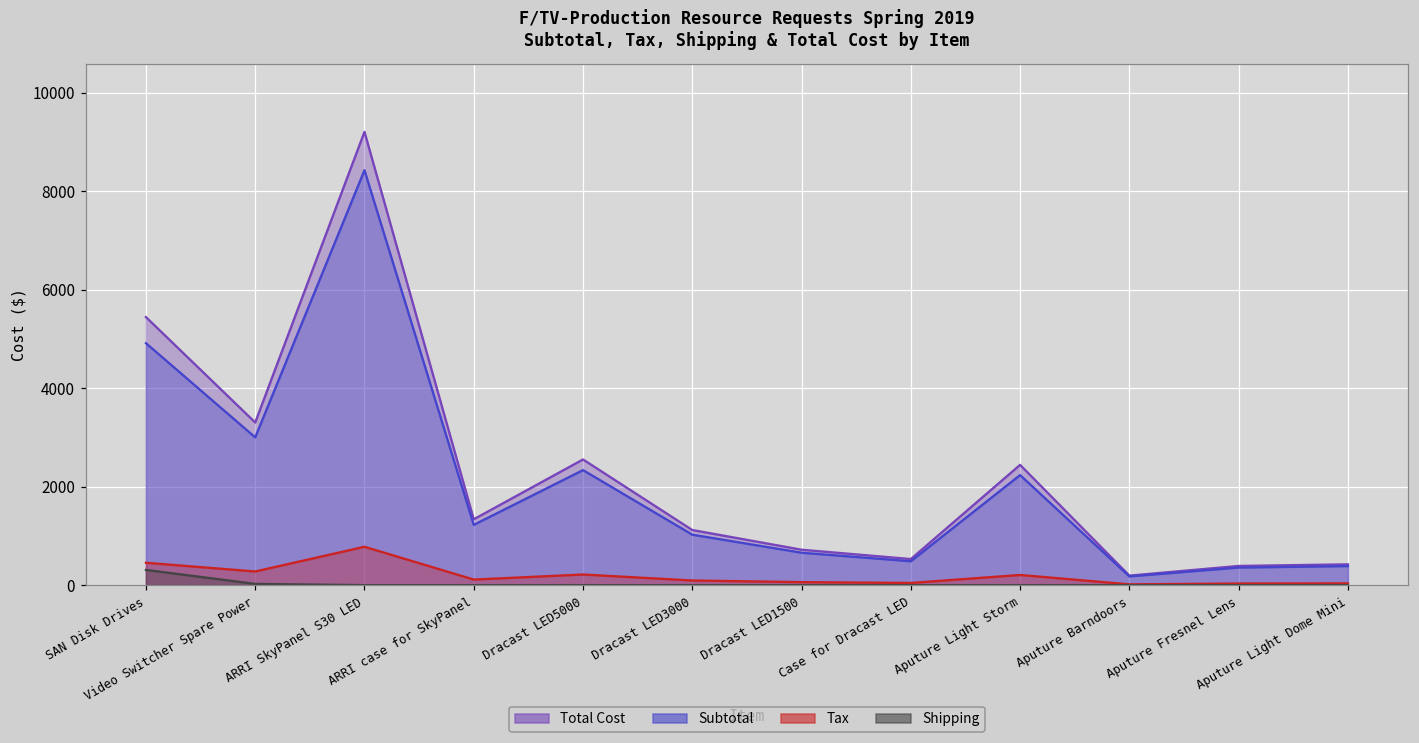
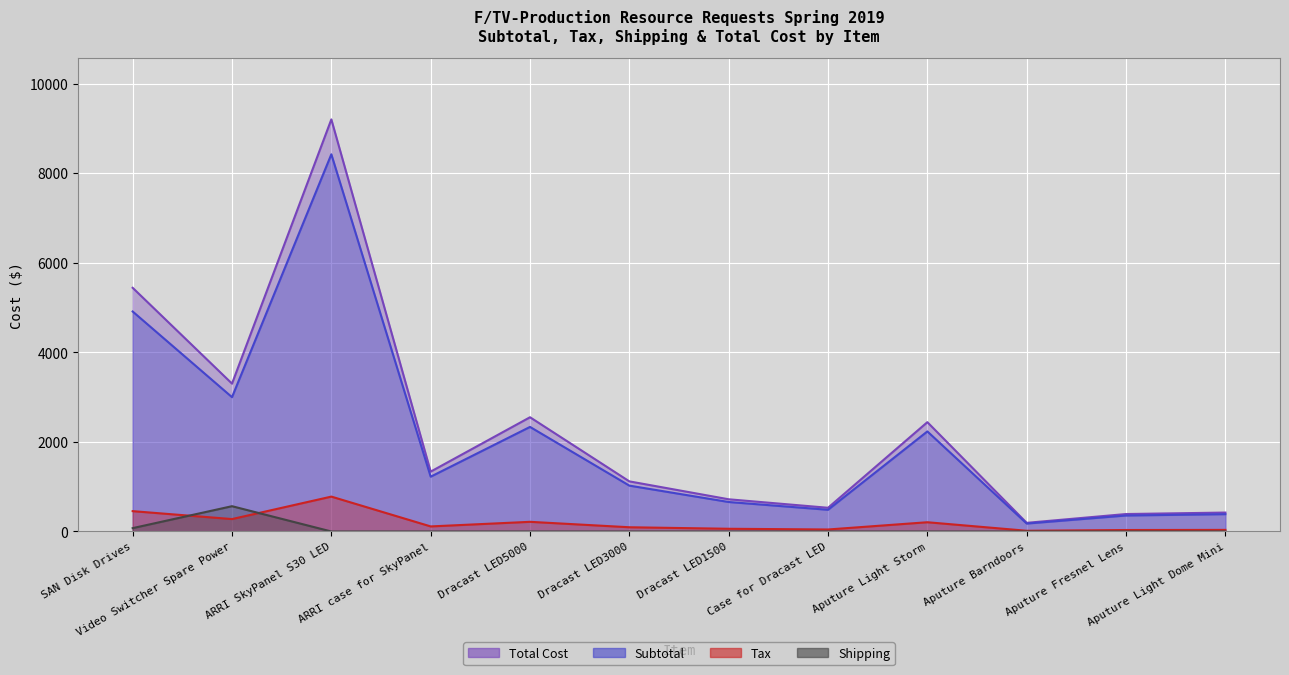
Shipping, SAN Disk Drives: 300 -> 100
Shipping, Video Switcher Spare Power: 0 -> 600
